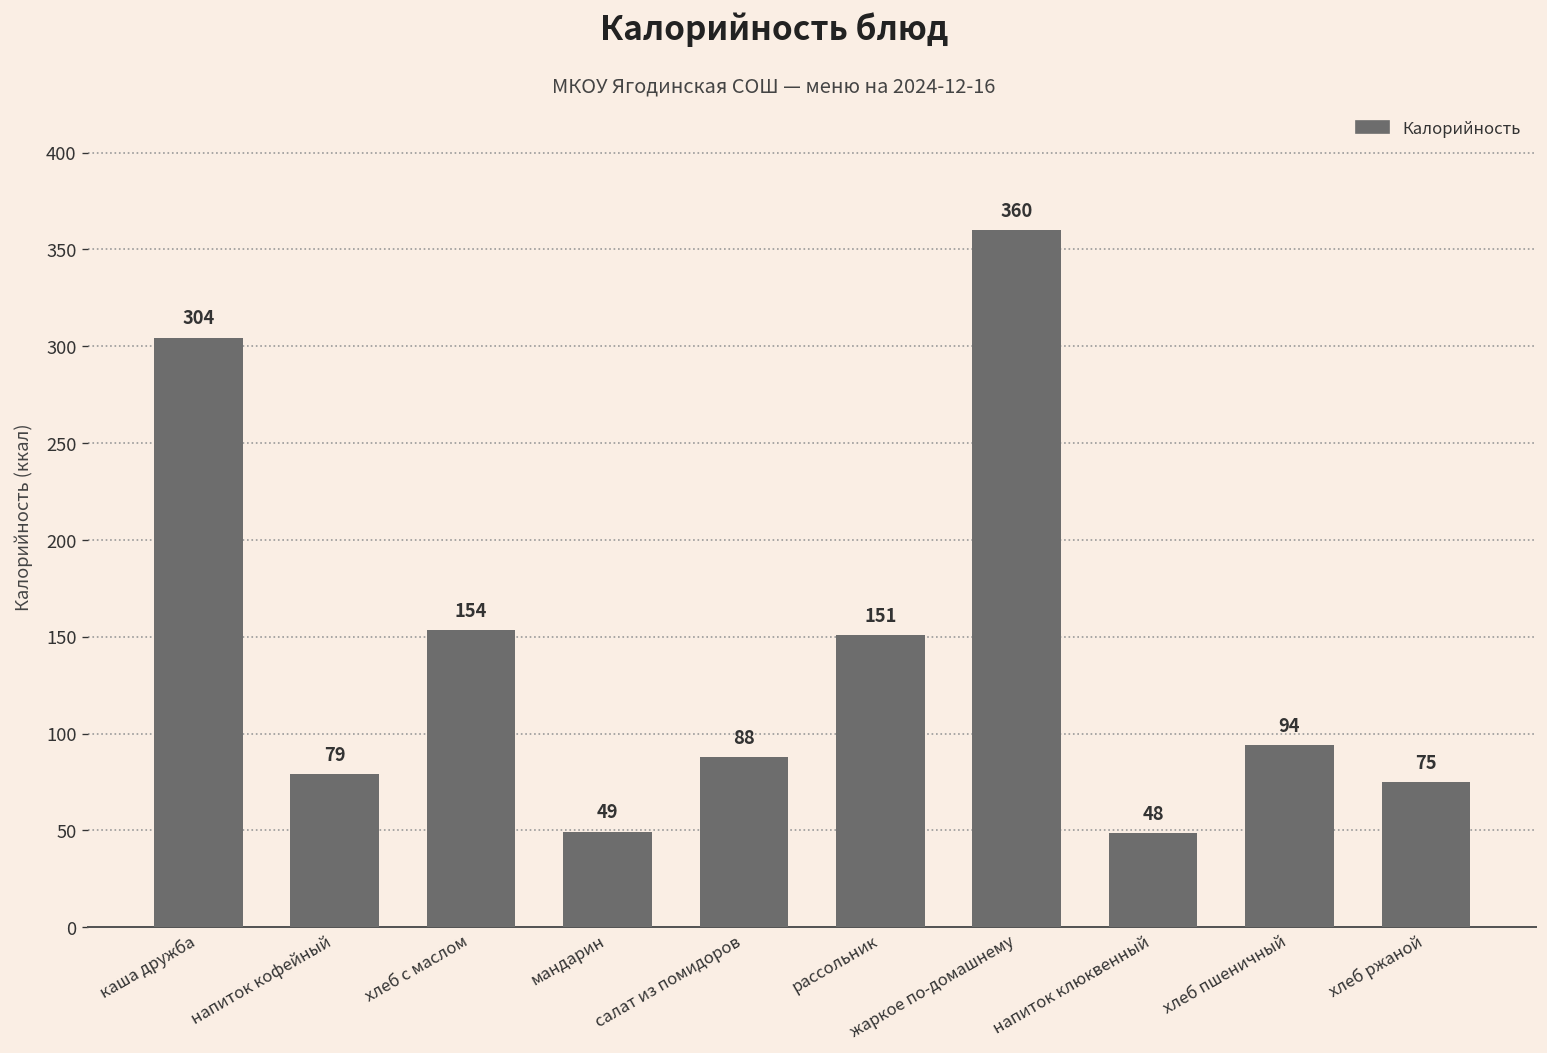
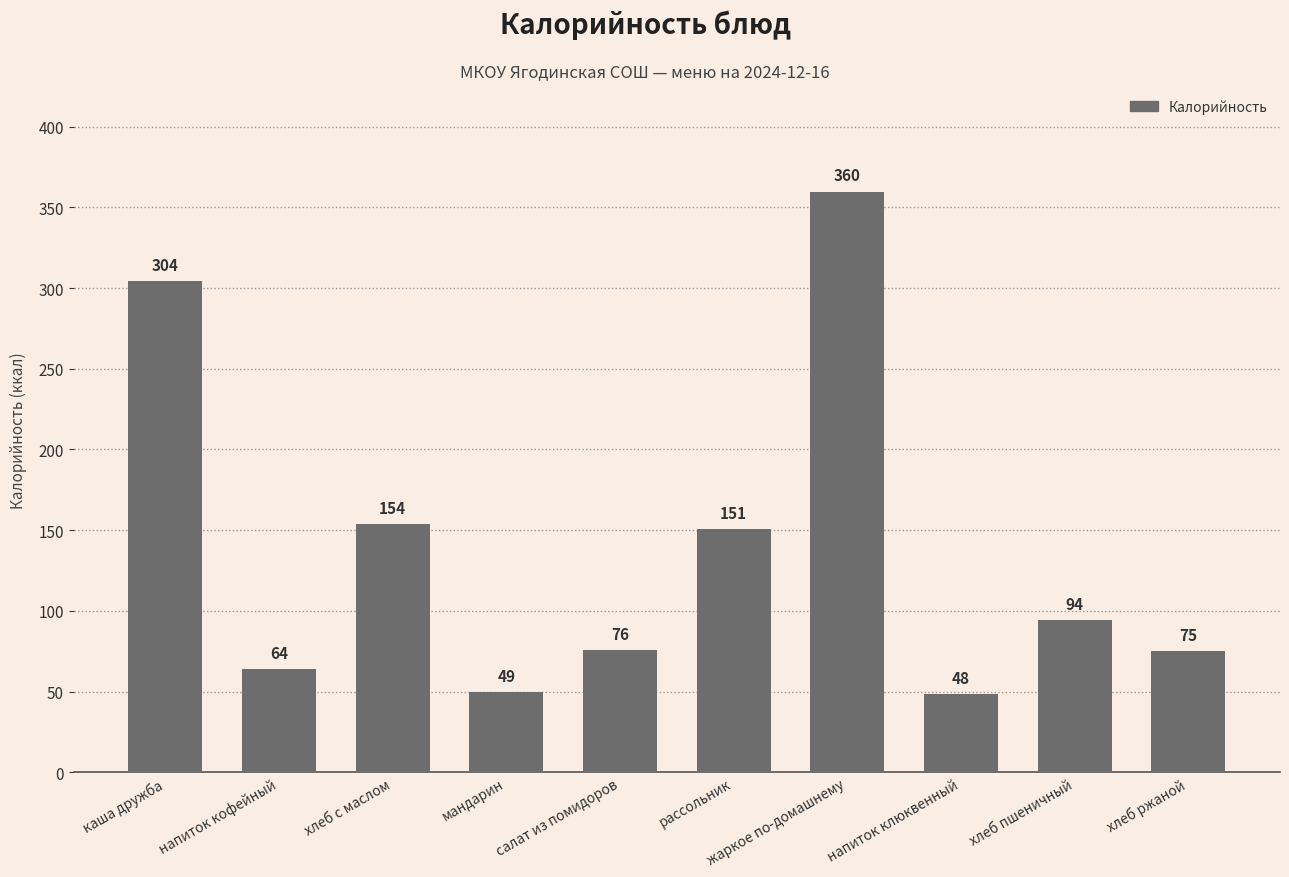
напиток кофейный: 79 -> 64
салат из помидоров: 88 -> 76
